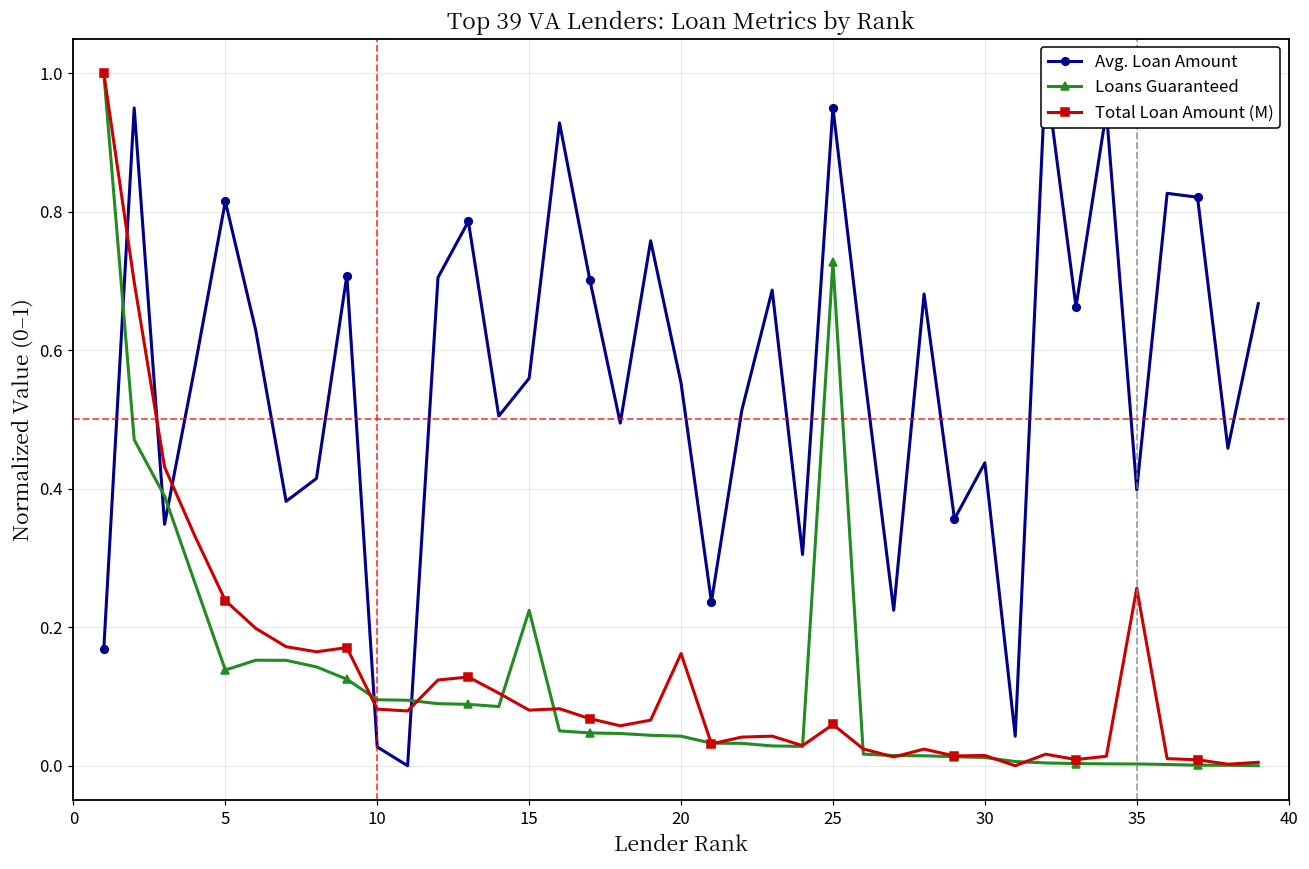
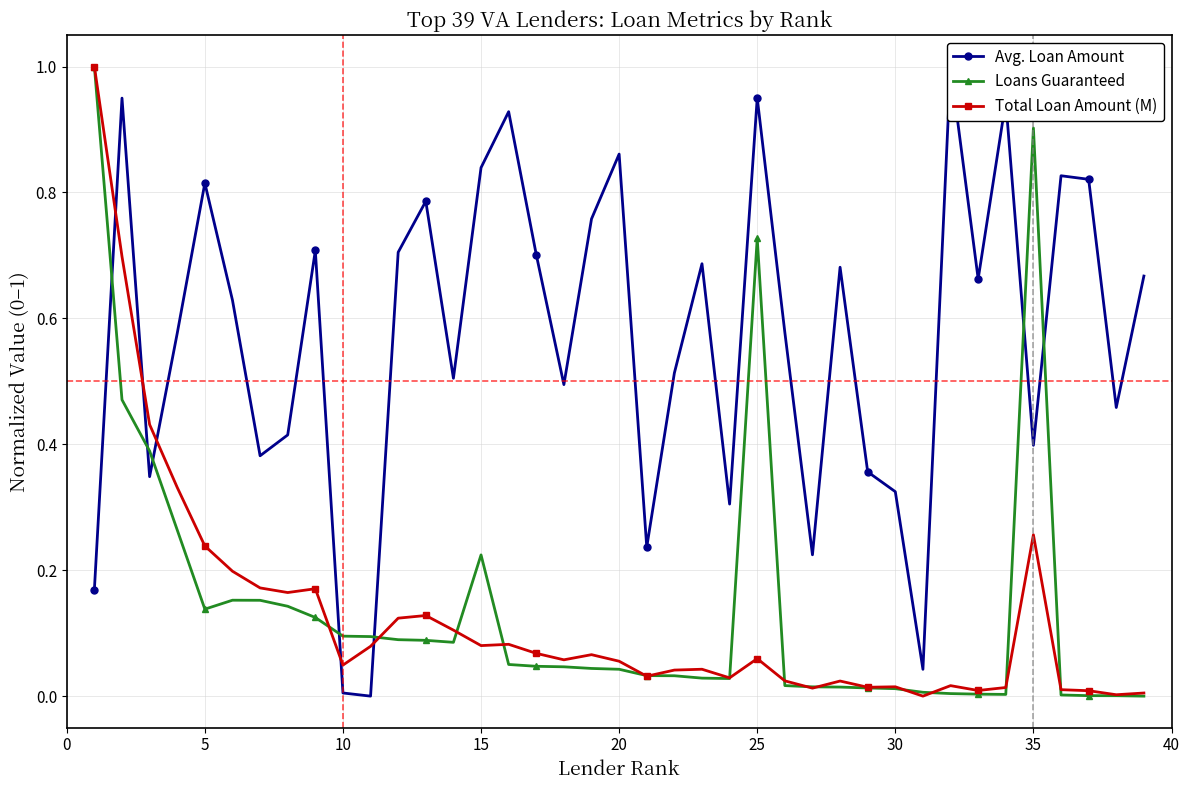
Avg. Loan Amount, 10: 0.03 -> 0.01
Total Loan Amount (M), 10: 0.08 -> 0.05
Avg. Loan Amount, 15: 0.56 -> 0.84
Avg. Loan Amount, 20: 0.55 -> 0.86
Total Loan Amount (M), 20: 0.16 -> 0.06
Avg. Loan Amount, 30: 0.44 -> 0.32
Loans Guaranteed, 35: 0.00 -> 0.90
